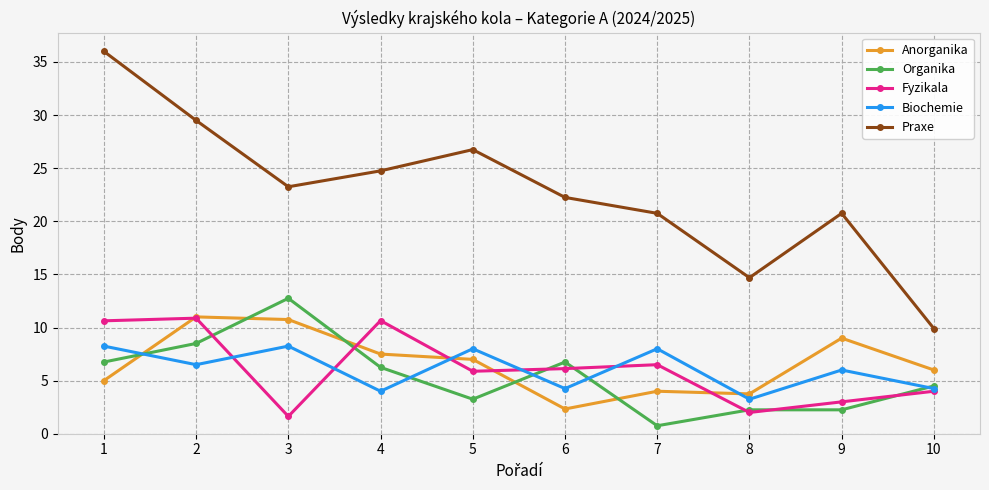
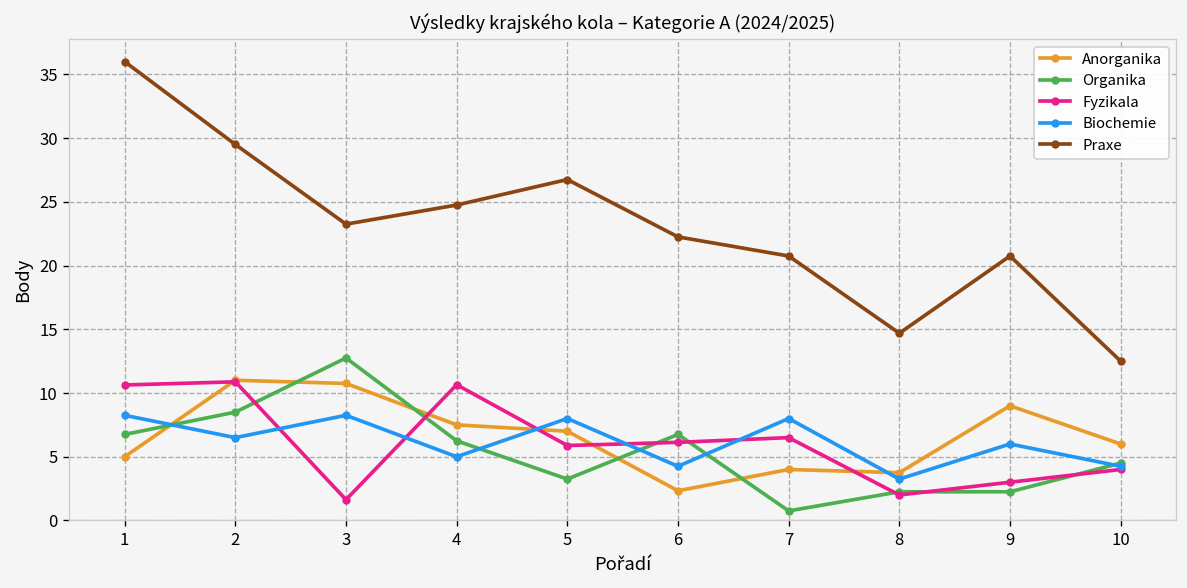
Biochemie, 4: 4 -> 5
Praxe, 10: 9.9 -> 12.5
